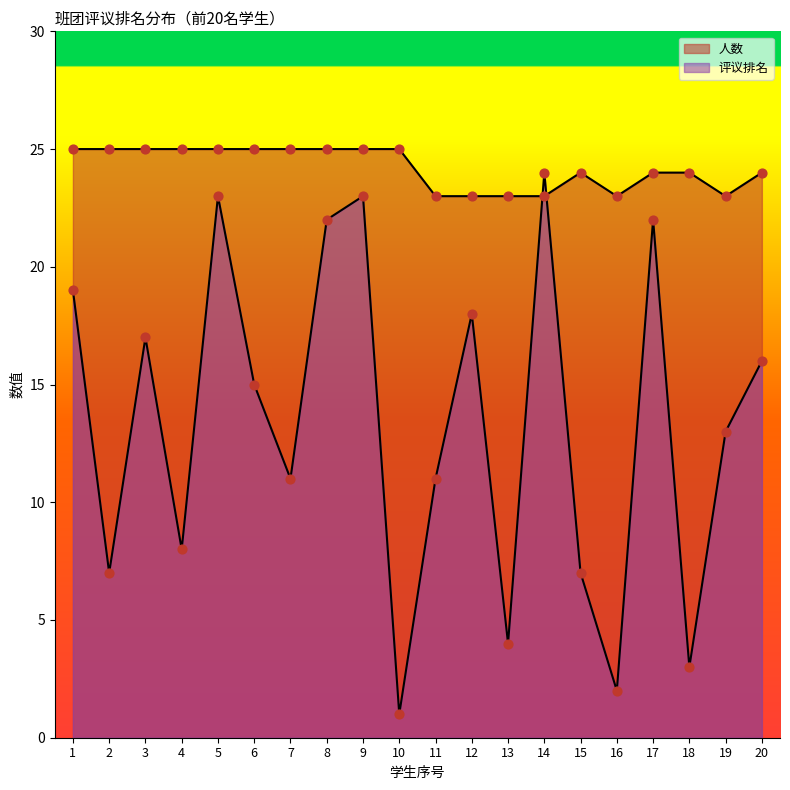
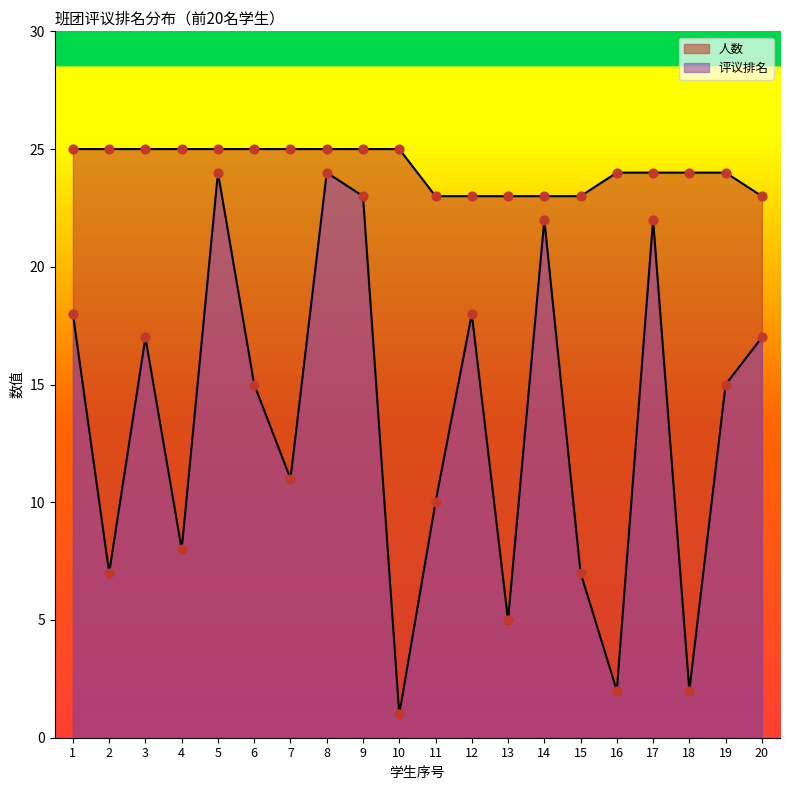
评议排名, 1: 19 -> 18
评议排名, 5: 23 -> 24
评议排名, 8: 22 -> 24
评议排名, 11: 11 -> 10
评议排名, 13: 4 -> 5
评议排名, 14: 24 -> 22
人数, 15: 24 -> 23
人数, 16: 23 -> 24
评议排名, 18: 3 -> 2
人数, 19: 23 -> 24
评议排名, 19: 13 -> 15
人数, 20: 24 -> 23
评议排名, 20: 16 -> 17
